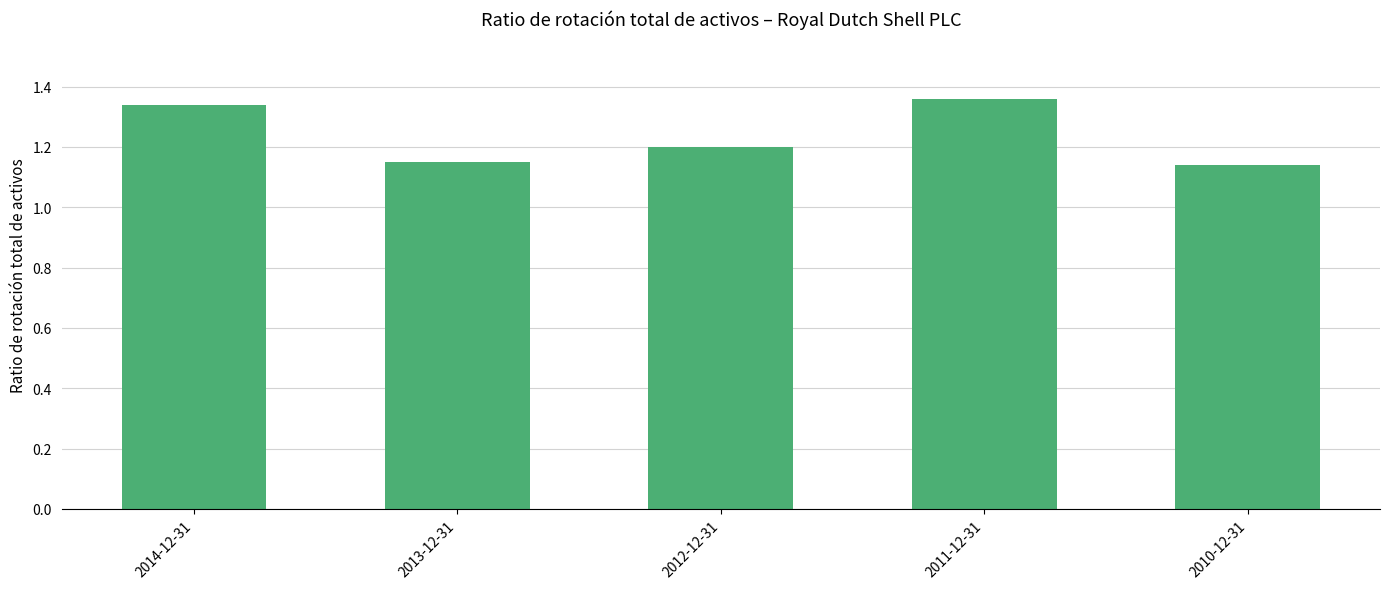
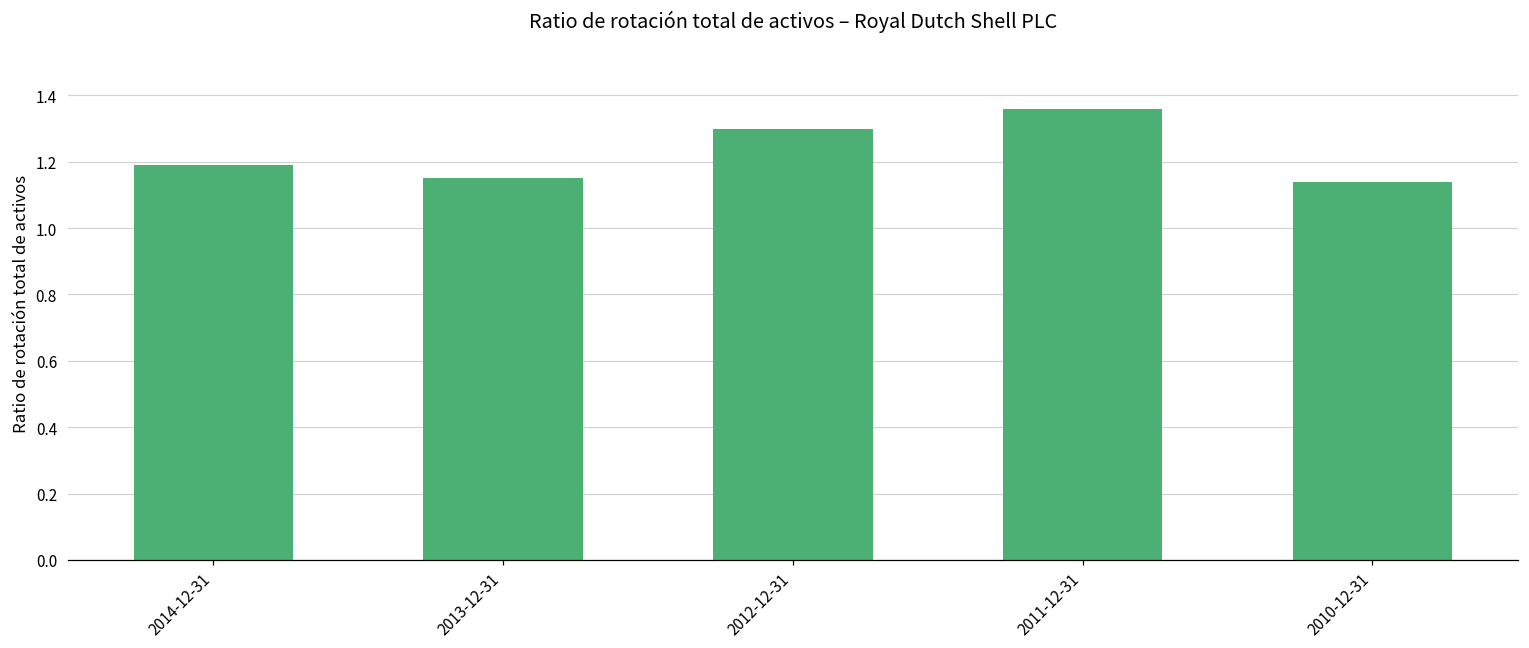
2014-12-31: 1.34 -> 1.19
2012-12-31: 1.2 -> 1.3
